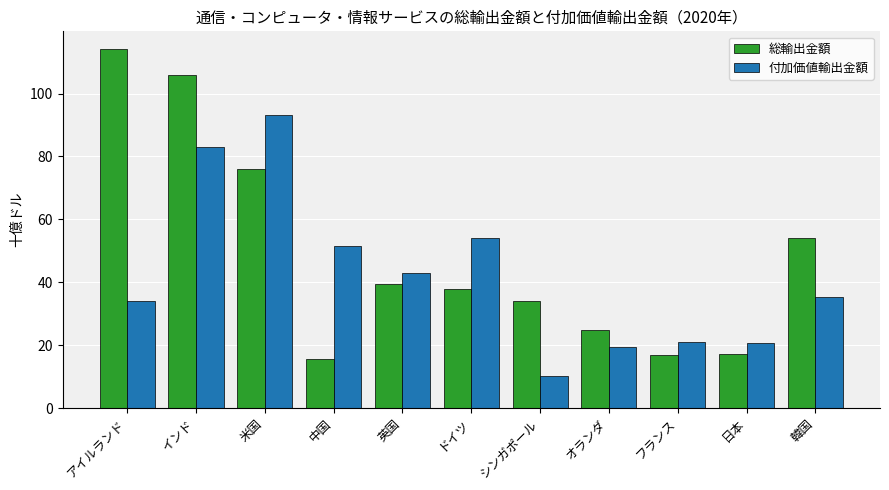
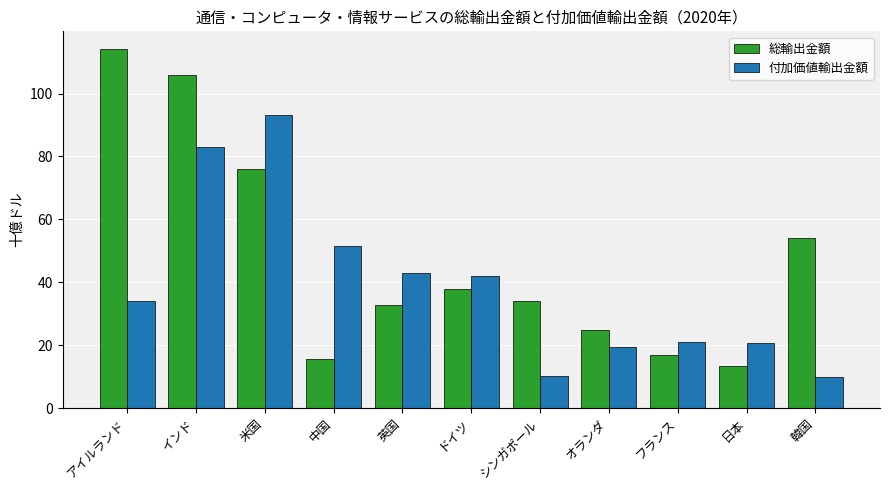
総輸出金額, 英国: 39 -> 33
付加価値輸出金額, ドイツ: 54 -> 42
総輸出金額, 日本: 17 -> 13
付加価値輸出金額, 韓国: 35 -> 10
